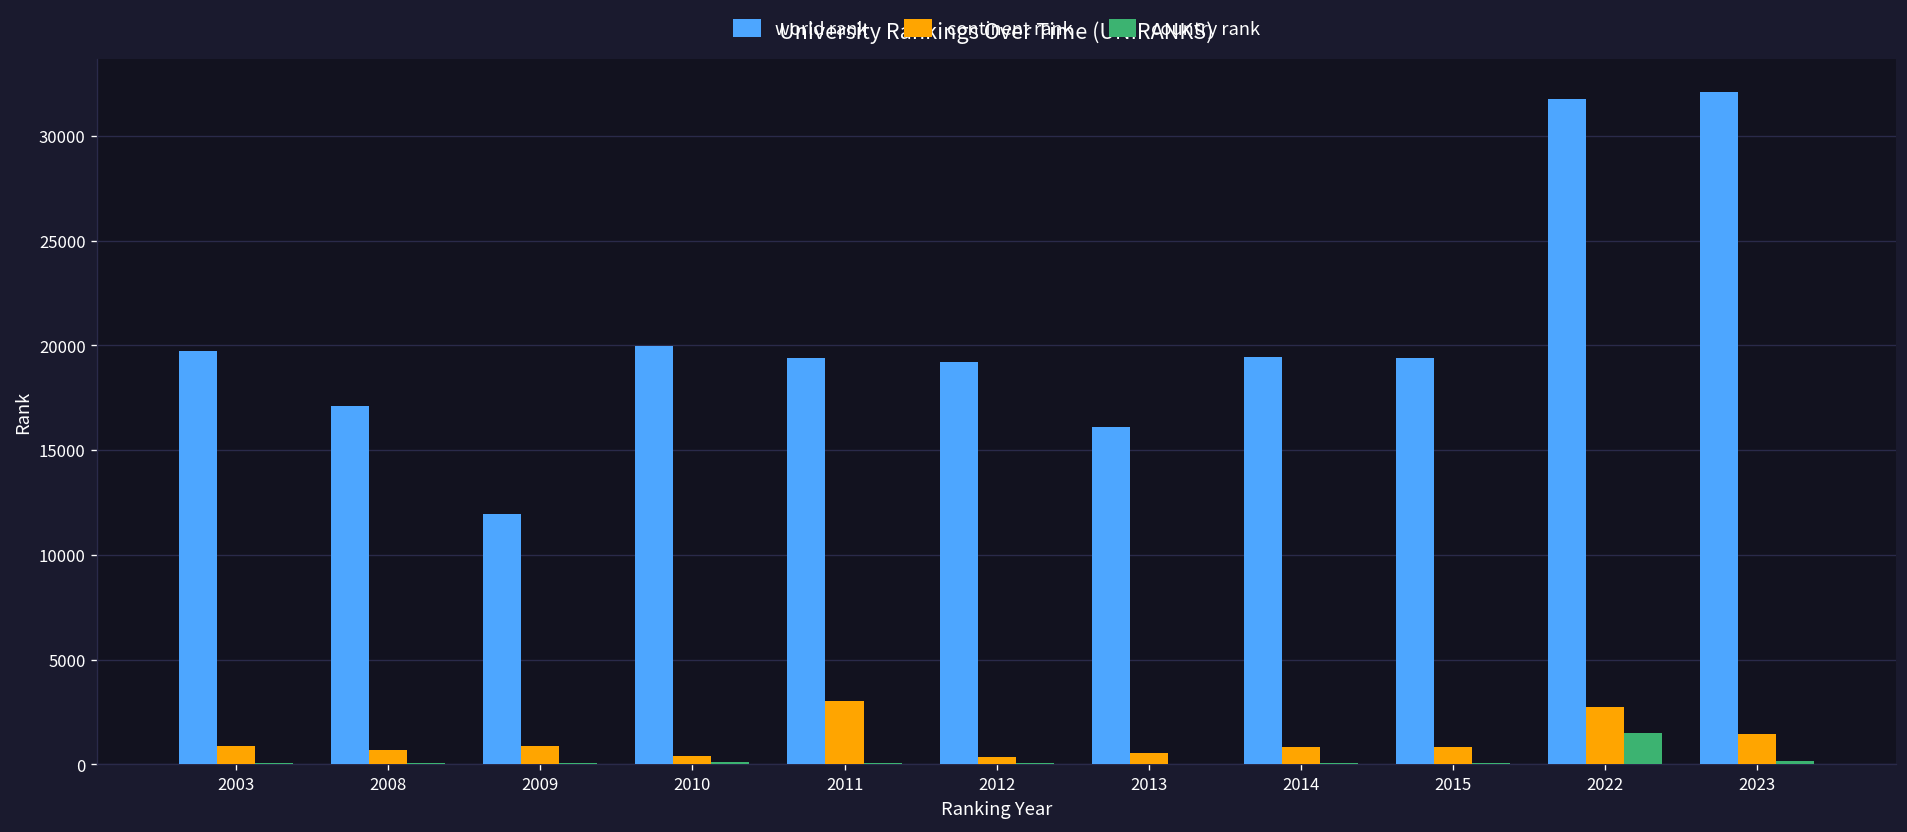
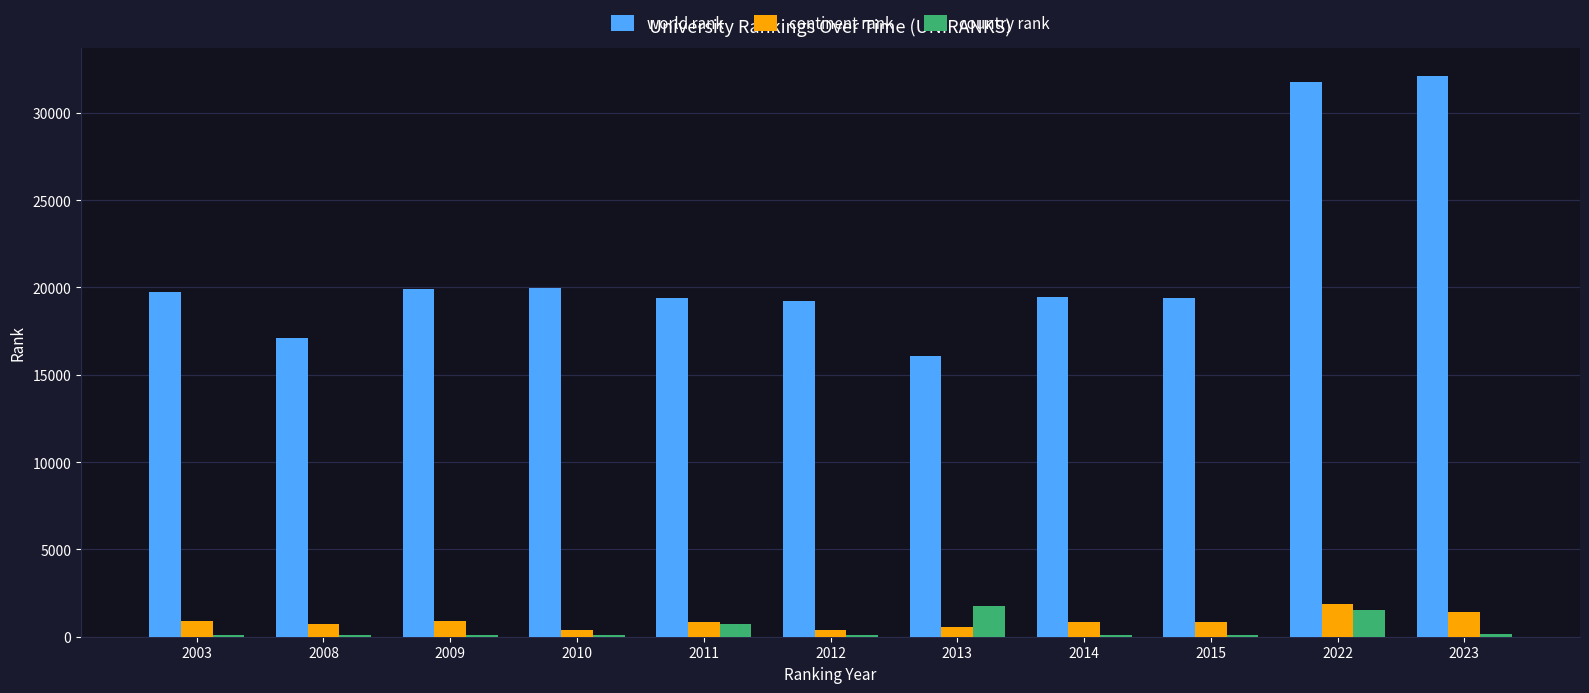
world rank, 2009: 11900 -> 19900
continent rank, 2011: 3000 -> 800
country rank, 2011: 100 -> 700
country rank, 2013: 0 -> 1700
continent rank, 2022: 2700 -> 1900
